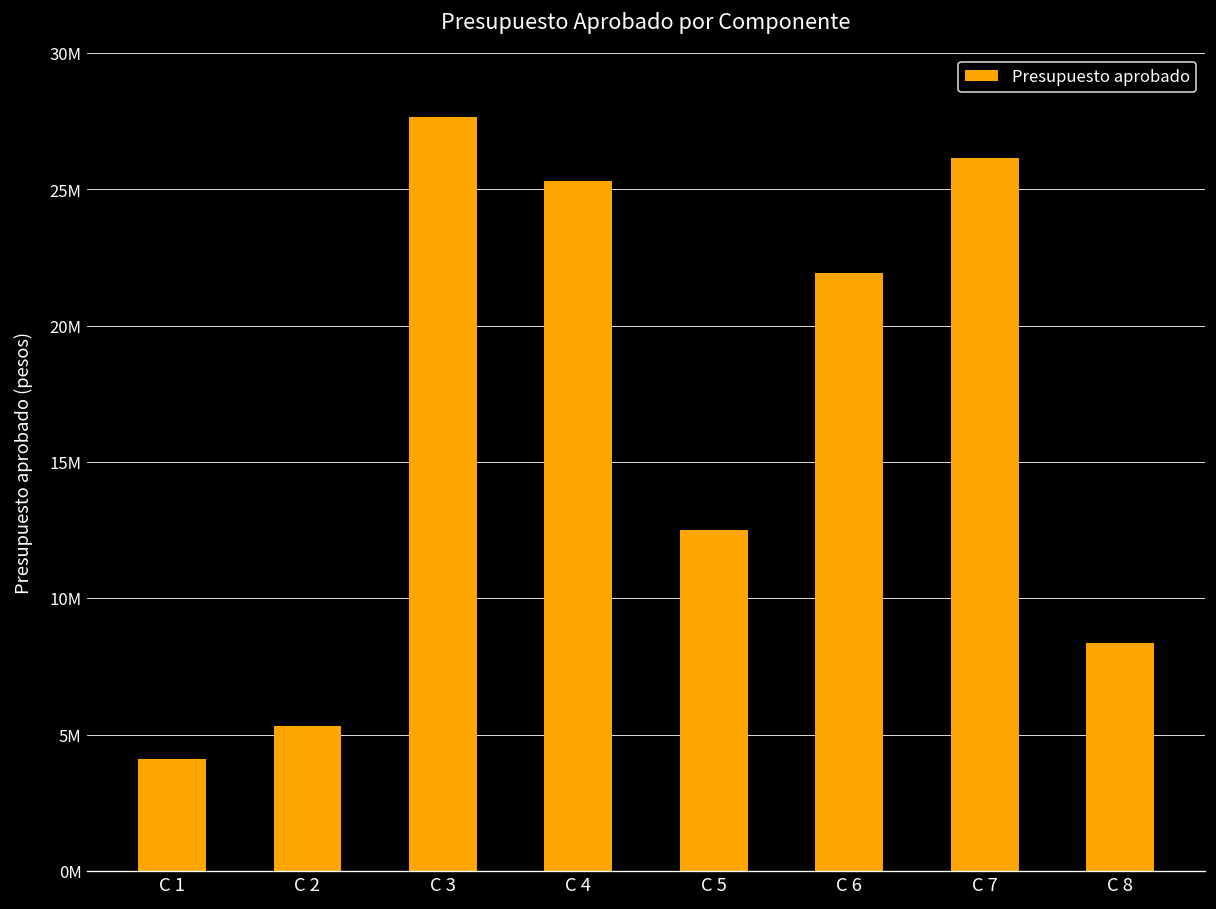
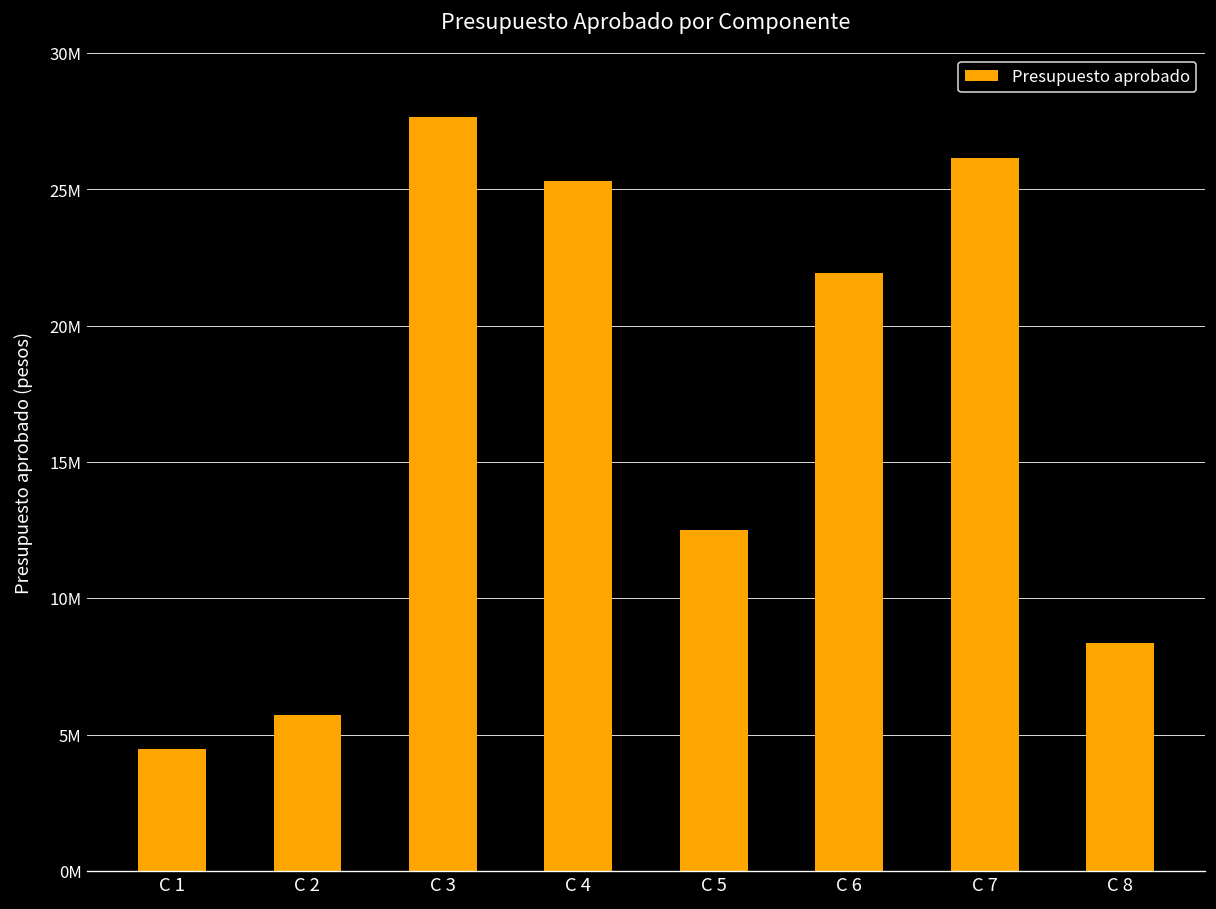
C 1: 4100000 -> 4500000
C 2: 5300000 -> 5700000
